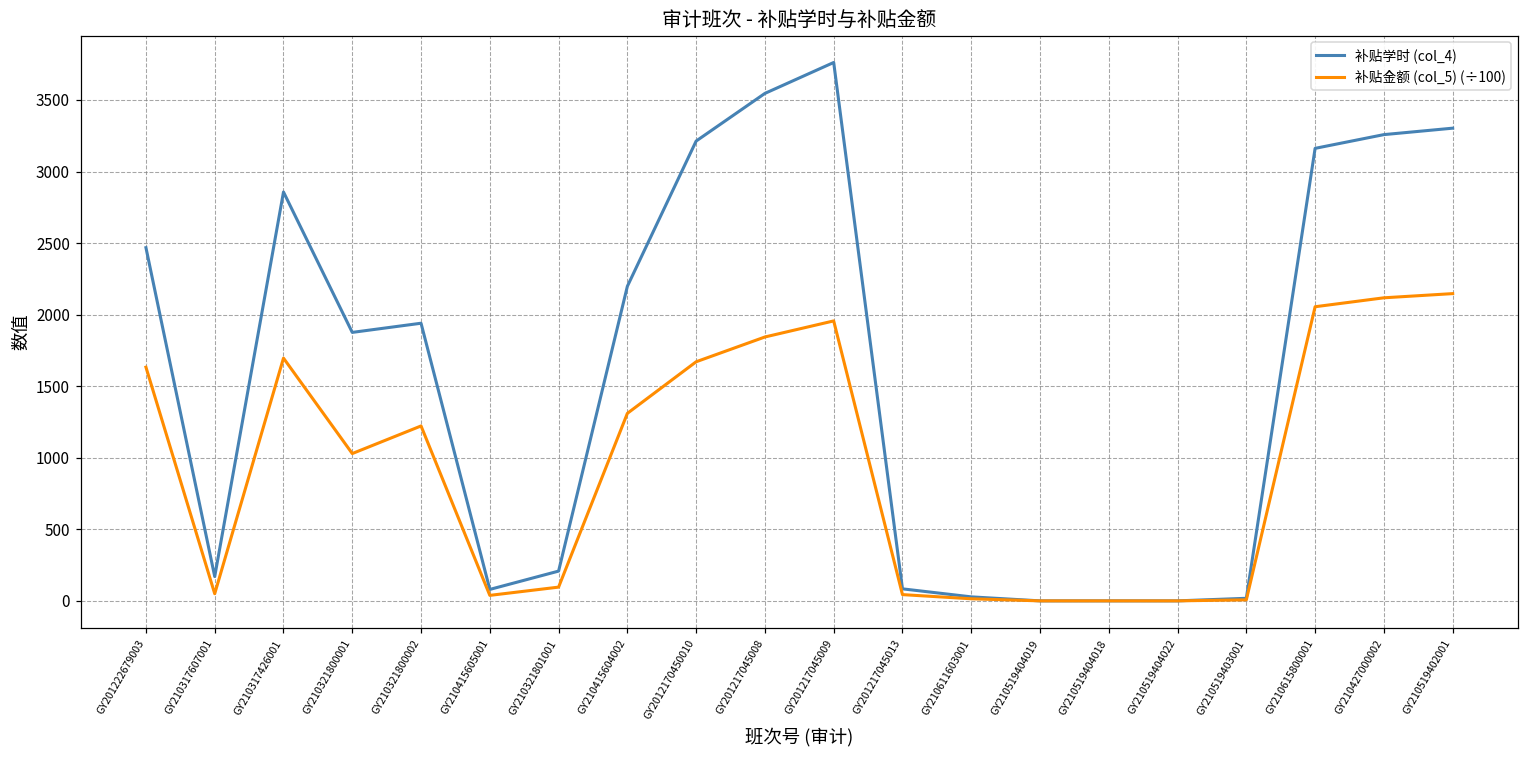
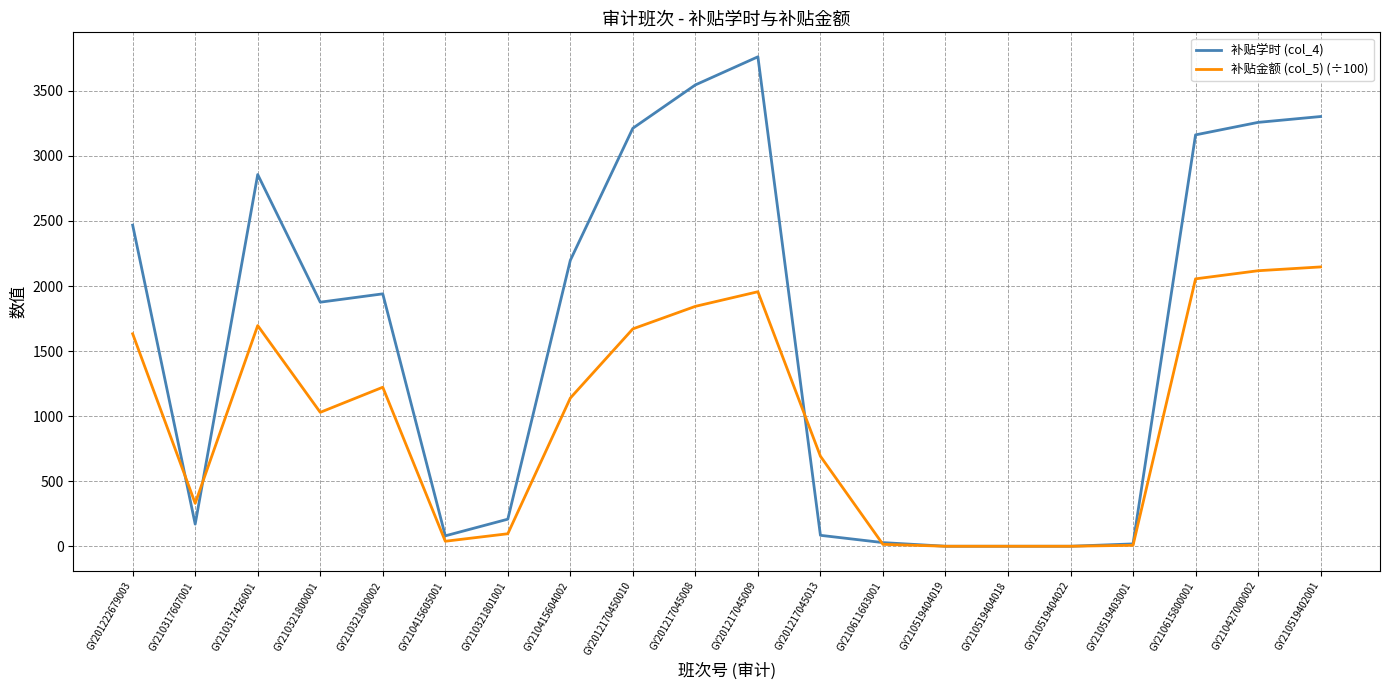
补贴金额 (col_5) (÷100), GY210317607001: 50 -> 330
补贴金额 (col_5) (÷100), GY210415604002: 1310 -> 1140
补贴金额 (col_5) (÷100), GY201217045013: 40 -> 690
